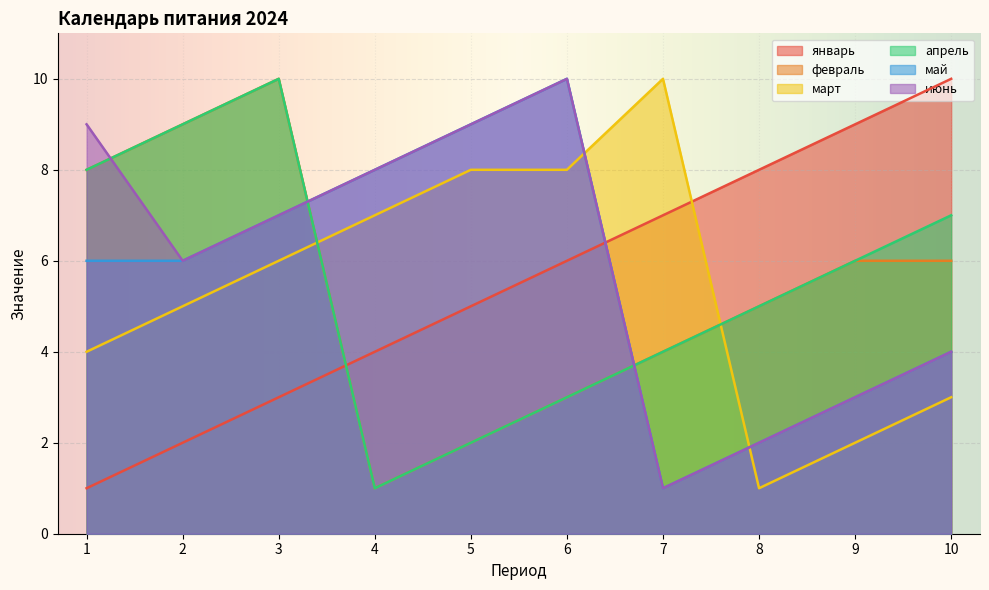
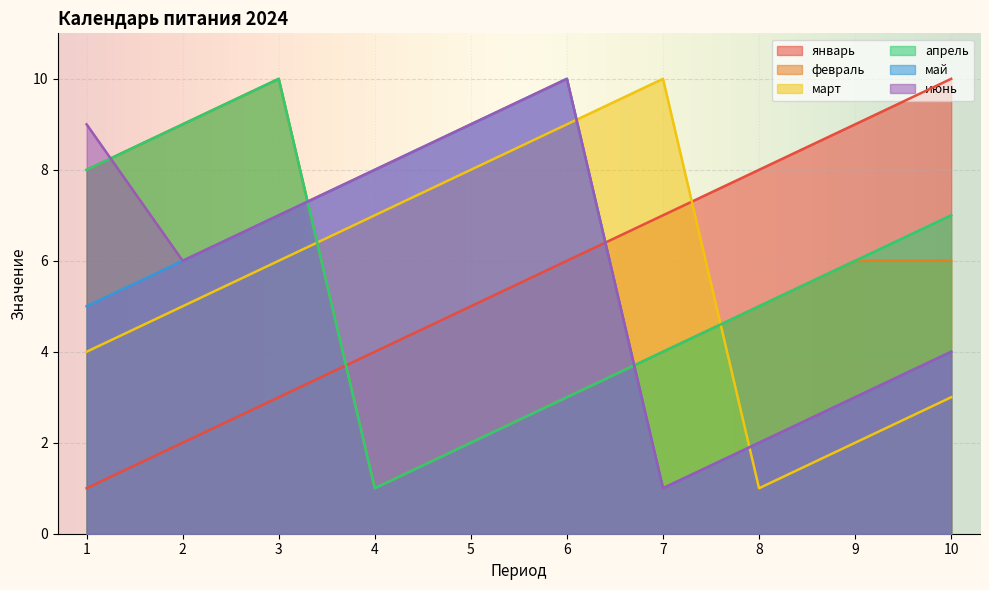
май, 1: 6 -> 5
март, 6: 8 -> 9
